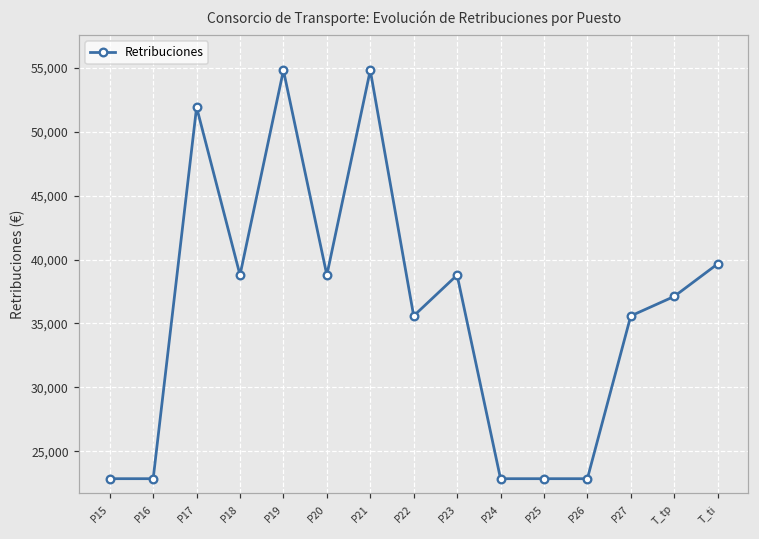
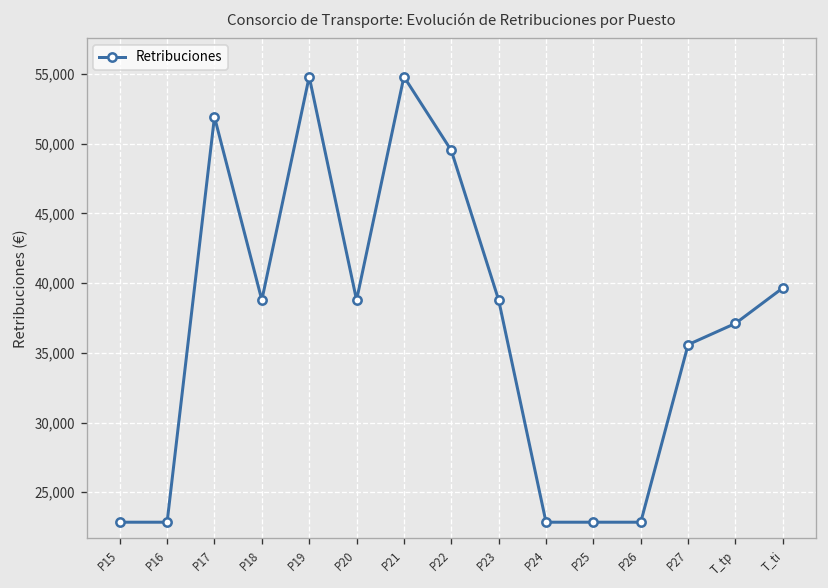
P22: 35,600 -> 49,500
